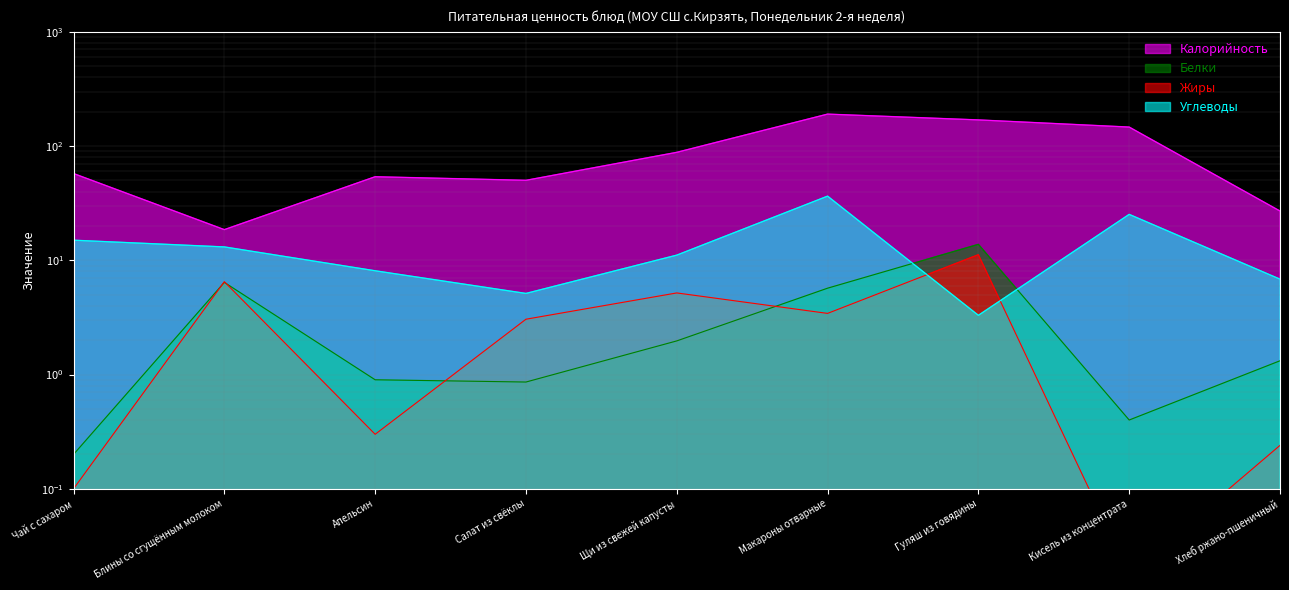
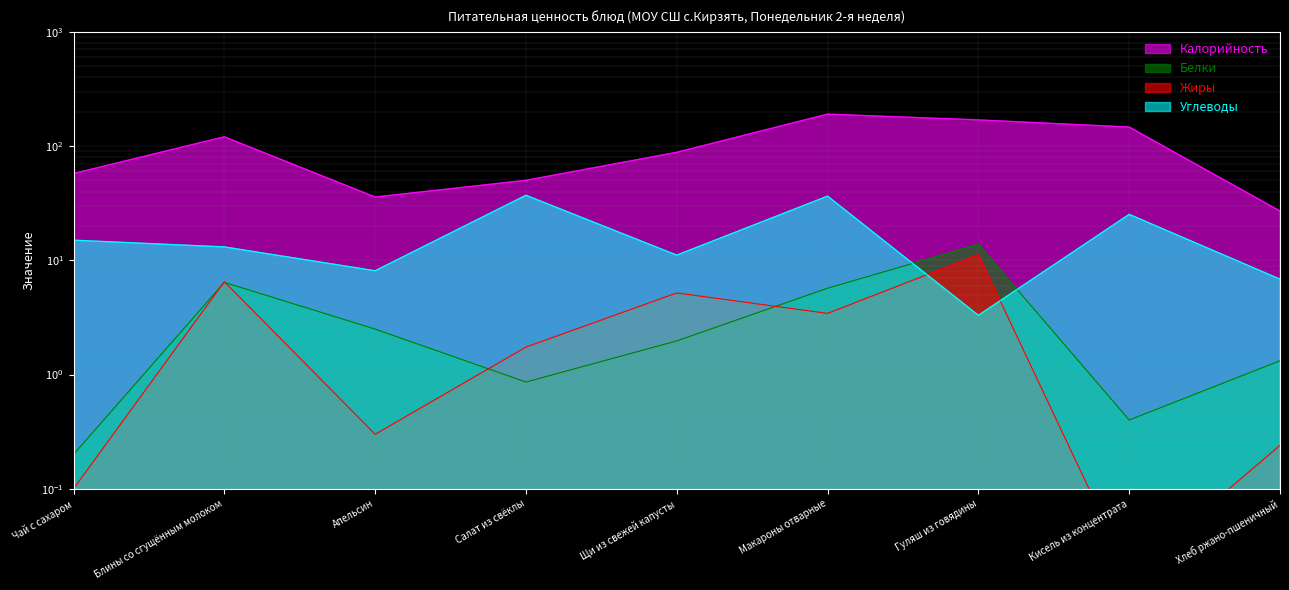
Калорийность, Блины со сгущённым молоком: 19 -> 120
Калорийность, Апельсин: 50 -> 36
Белки, Апельсин: 0.9 -> 2.5
Жиры, Салат из свёклы: 3.1 -> 1.7
Углеводы, Салат из свёклы: 5 -> 37
